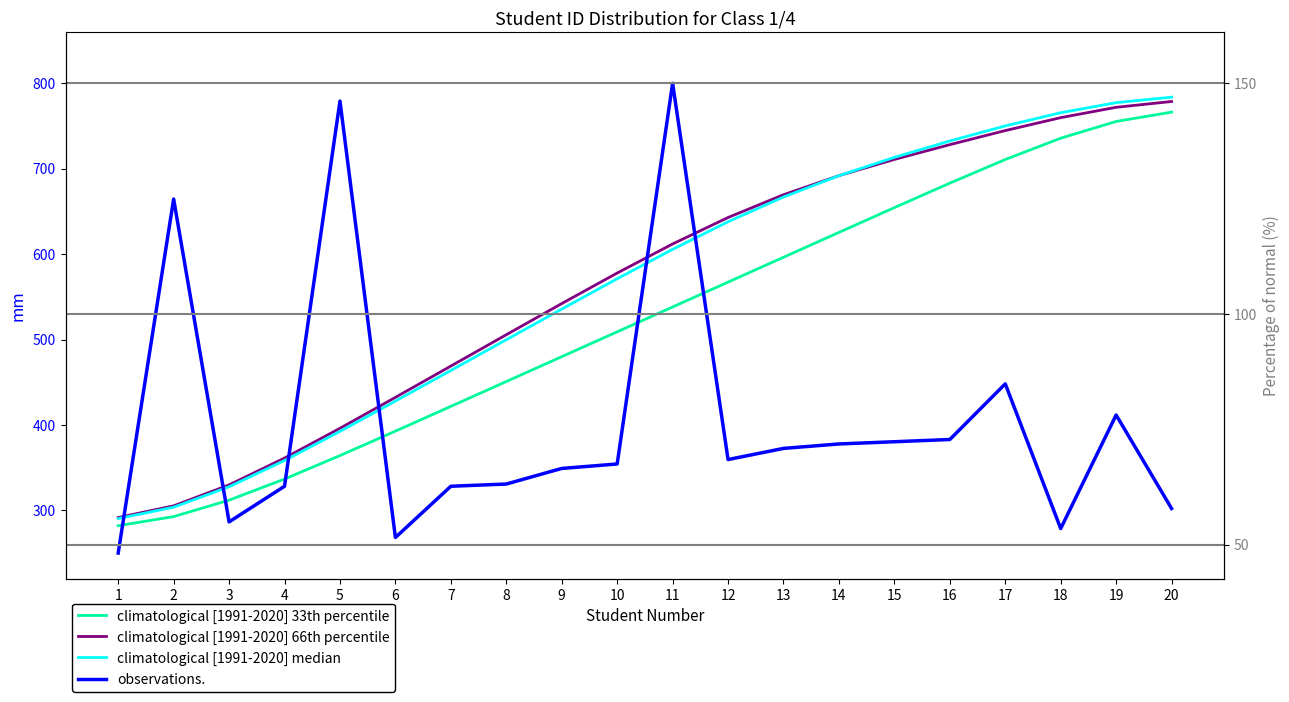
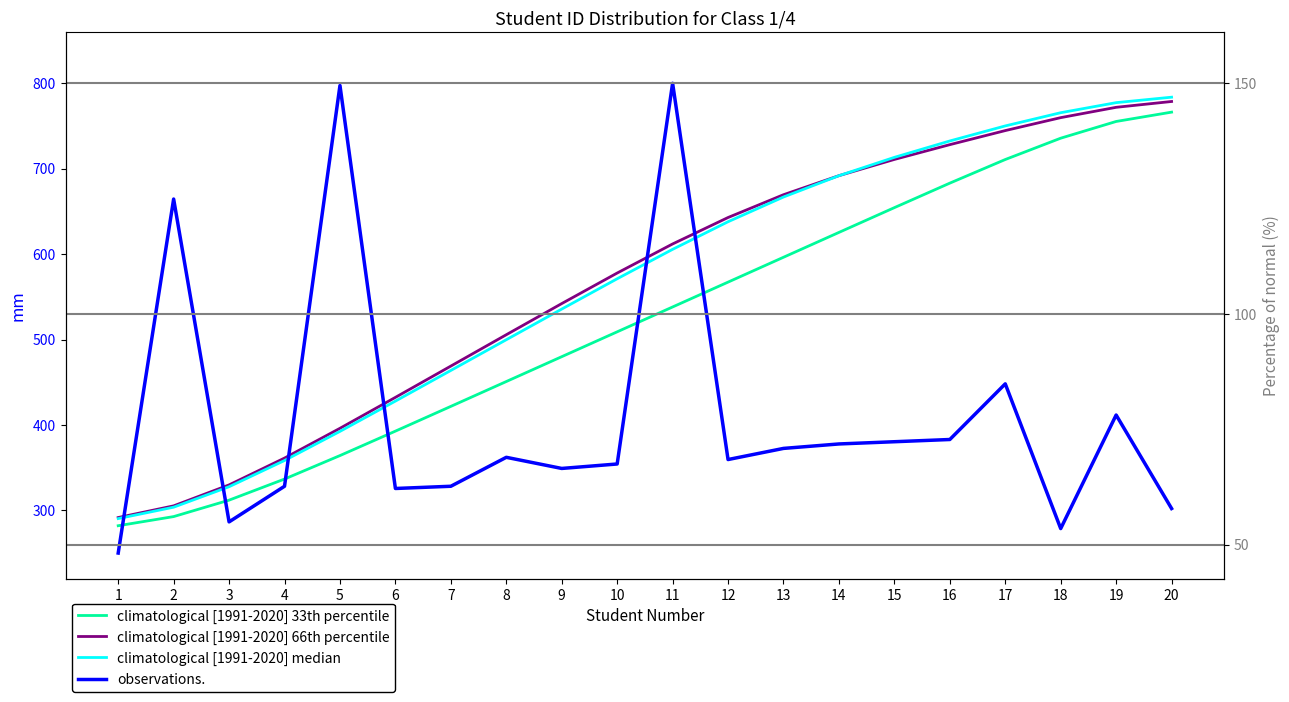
observations., 5: 780 -> 800
observations., 6: 270 -> 330
observations., 8: 330 -> 360
